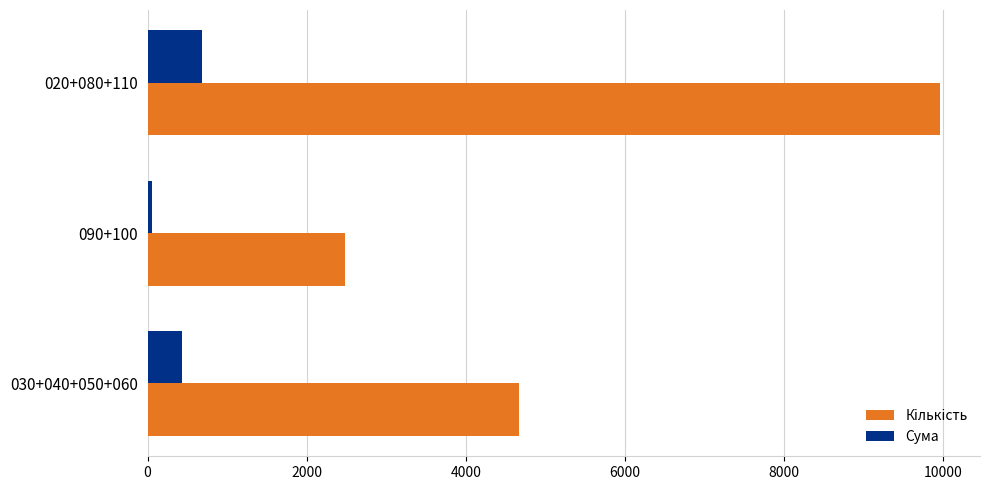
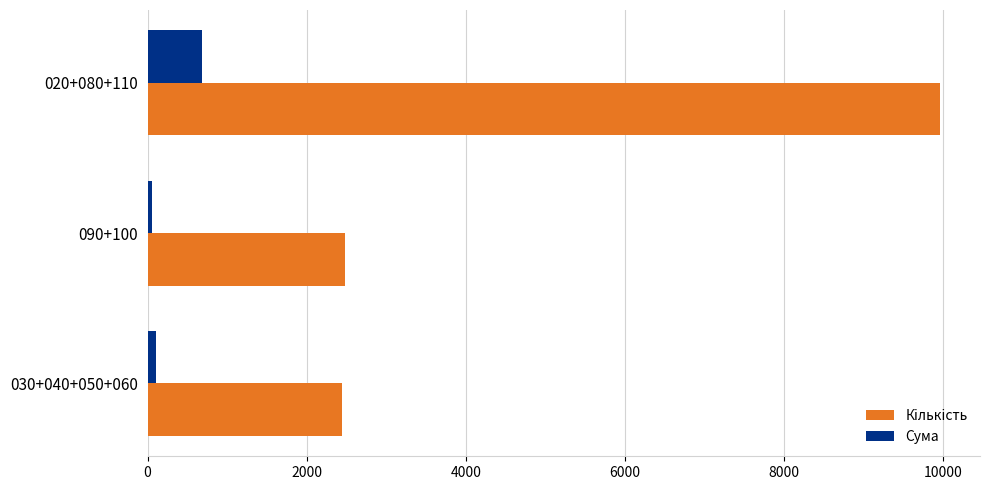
Сума, 030+040+050+060: 400 -> 100
Кількість, 030+040+050+060: 4700 -> 2400
